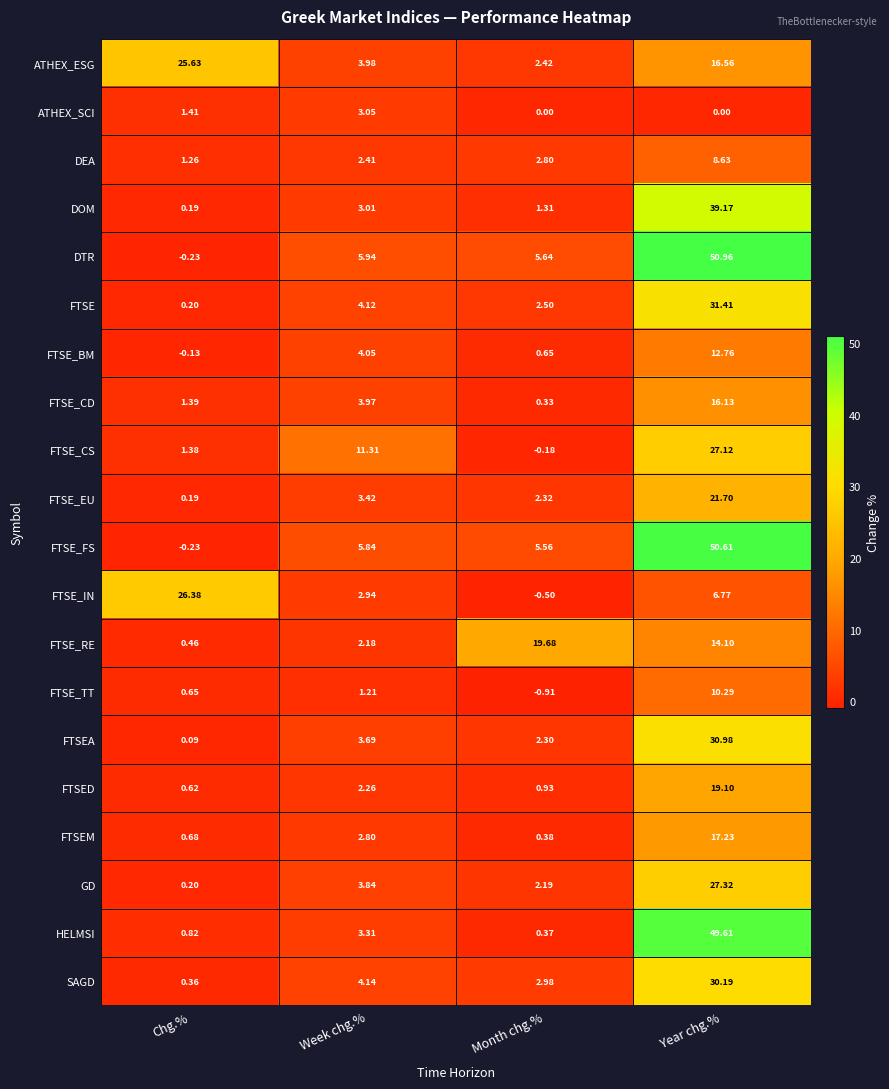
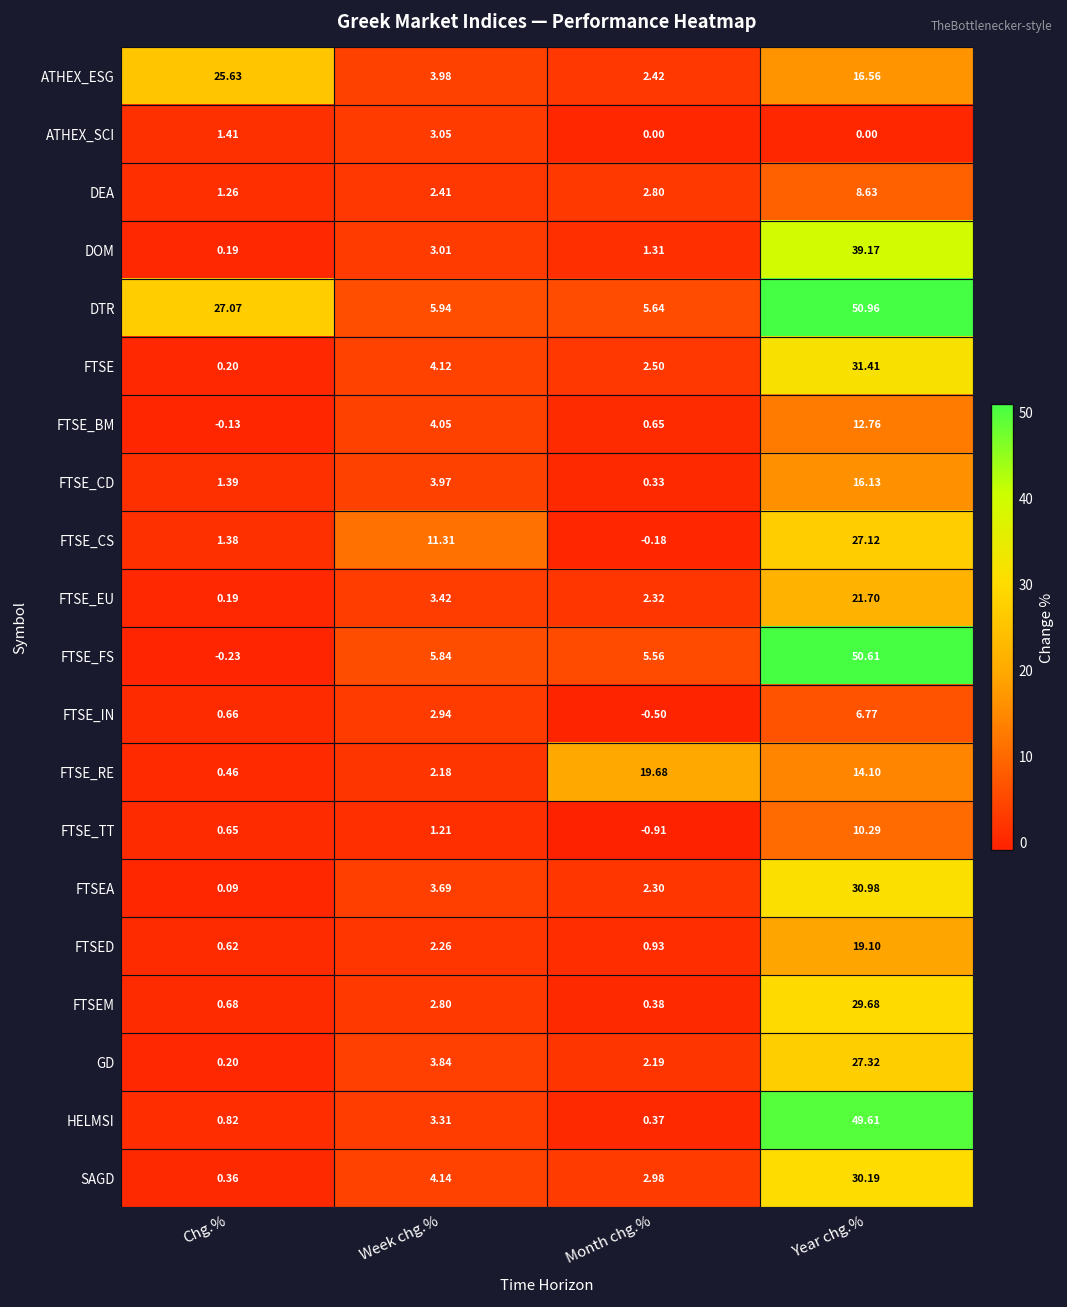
DTR, Chg.%: -0.23 -> 27.07
FTSE_IN, Chg.%: 26.38 -> 0.66
FTSEM, Year chg.%: 17.23 -> 29.68
